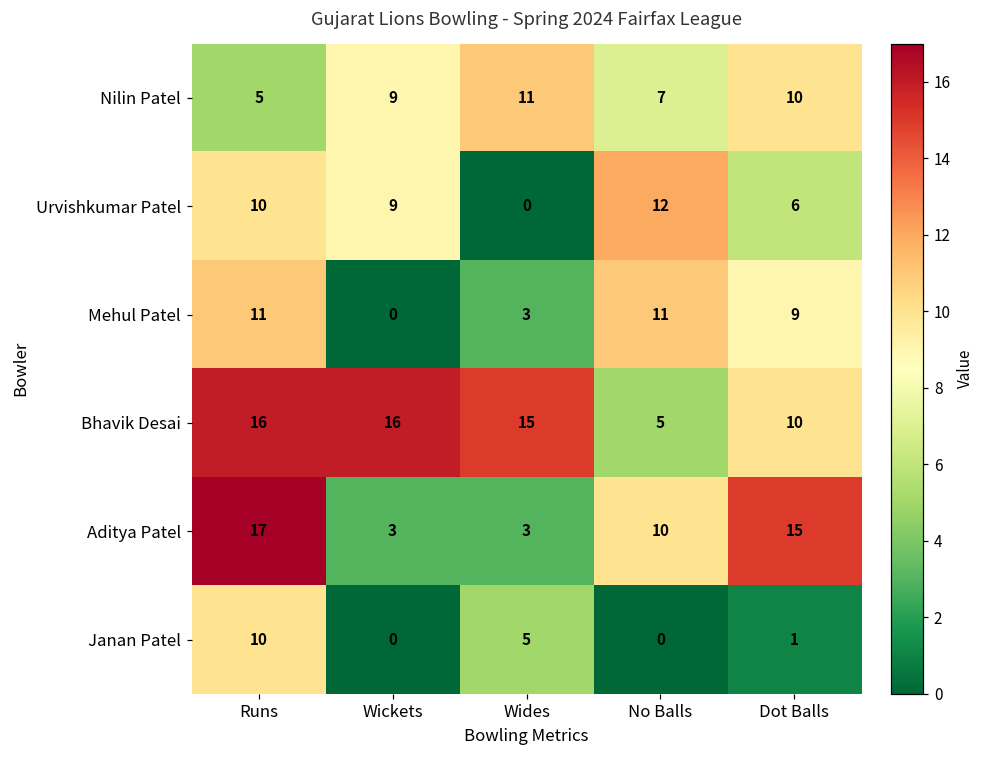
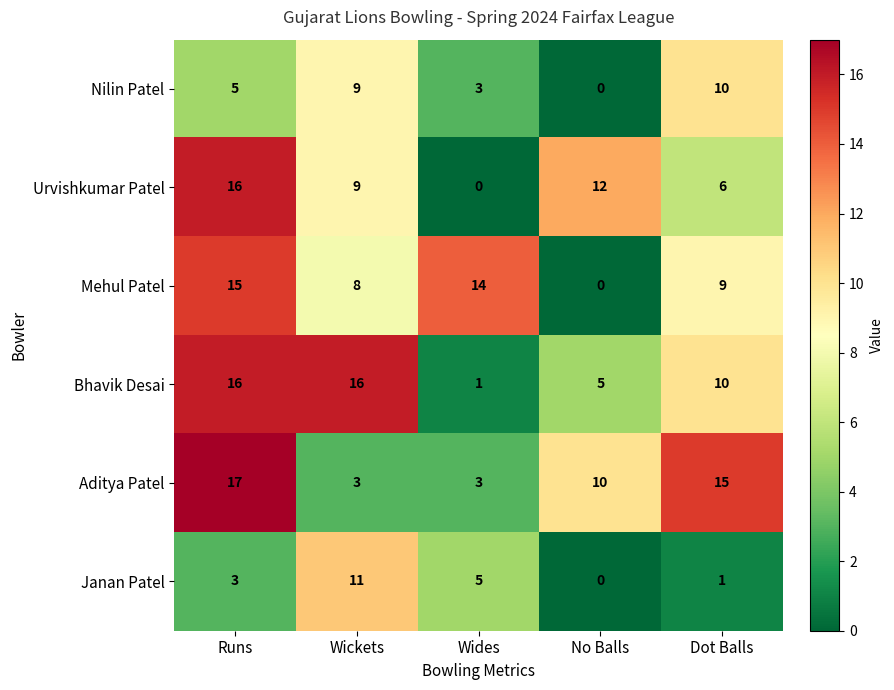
Nilin Patel, Wides: 11 -> 3
Nilin Patel, No Balls: 7 -> 0
Urvishkumar Patel, Runs: 10 -> 16
Mehul Patel, Runs: 11 -> 15
Mehul Patel, Wickets: 0 -> 8
Mehul Patel, Wides: 3 -> 14
Mehul Patel, No Balls: 11 -> 0
Bhavik Desai, Wides: 15 -> 1
Janan Patel, Runs: 10 -> 3
Janan Patel, Wickets: 0 -> 11
